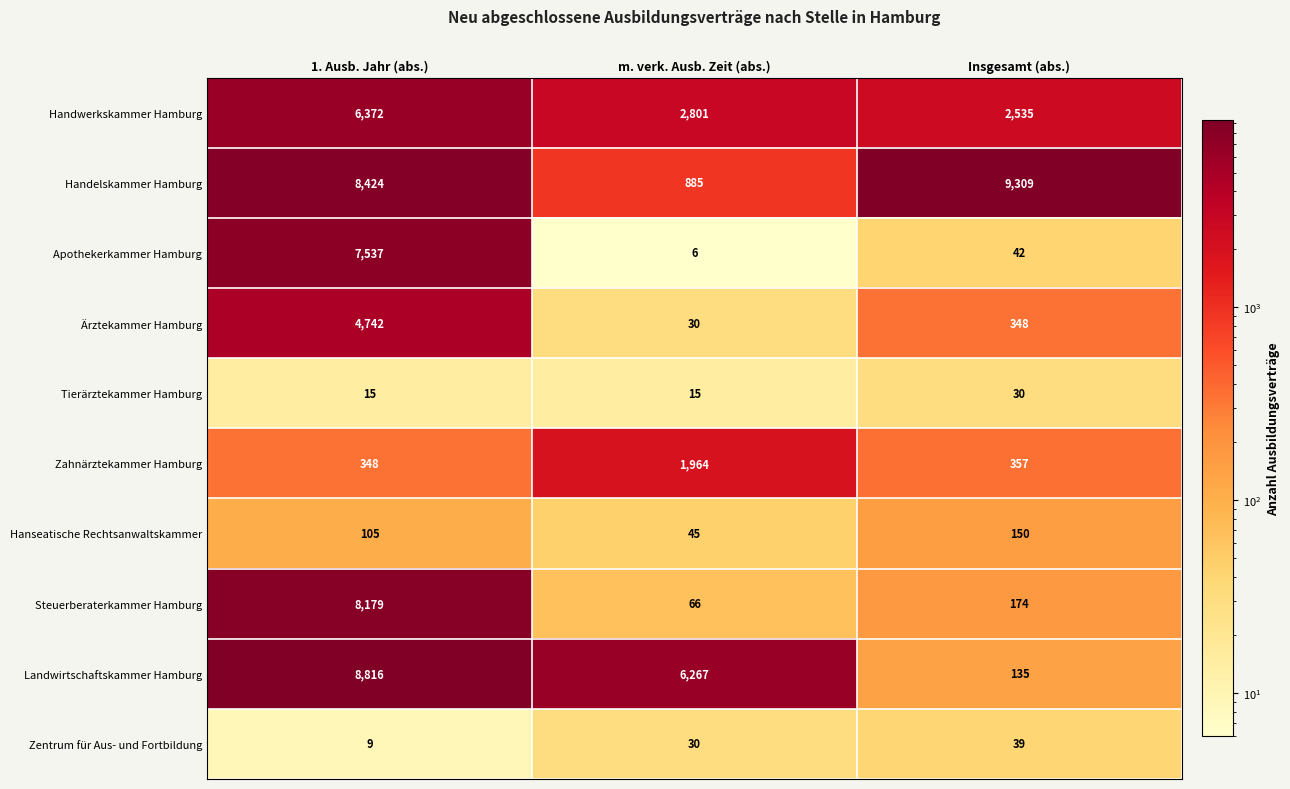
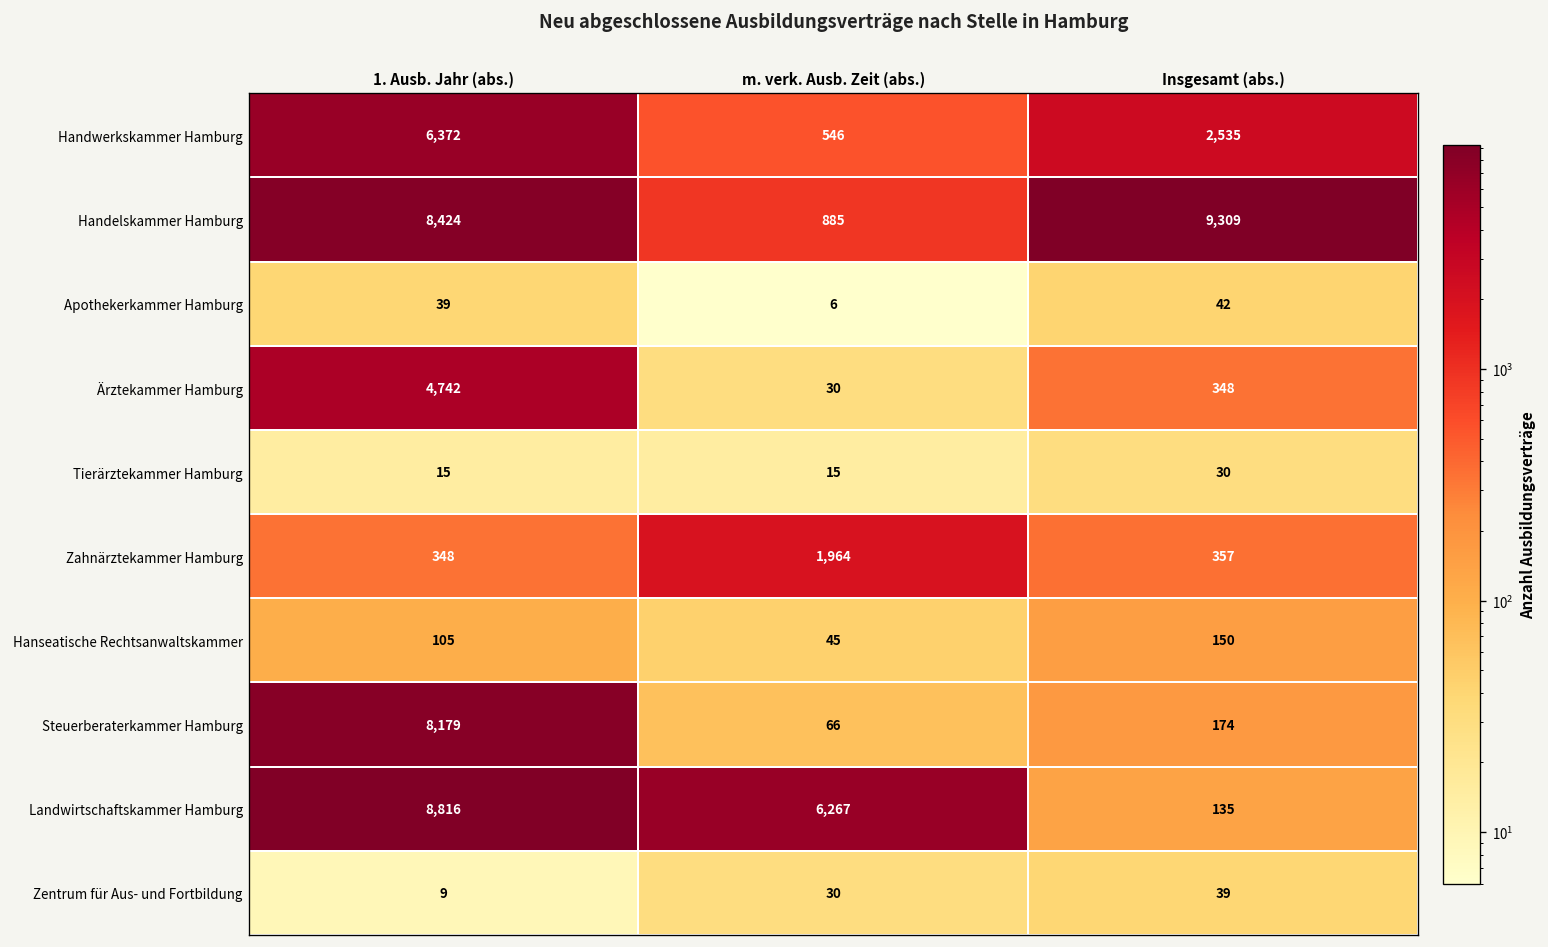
Handwerkskammer Hamburg, m. verk. Ausb. Zeit (abs.): 2,801 -> 546
Apothekerkammer Hamburg, 1. Ausb. Jahr (abs.): 7,537 -> 39
